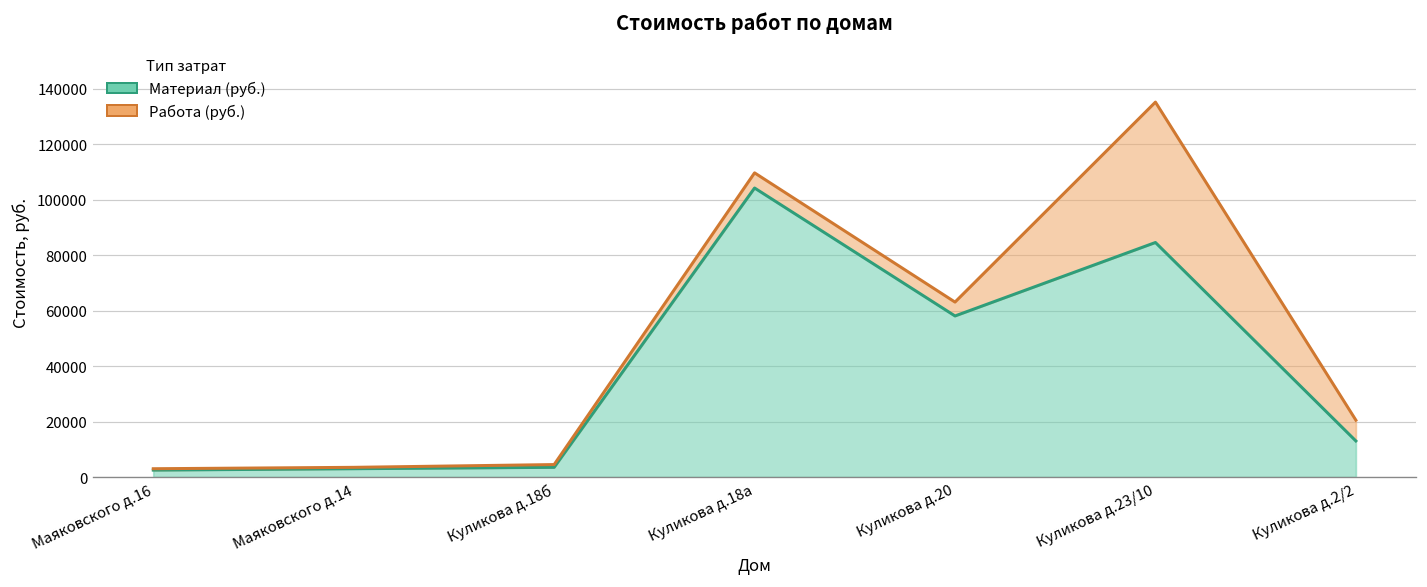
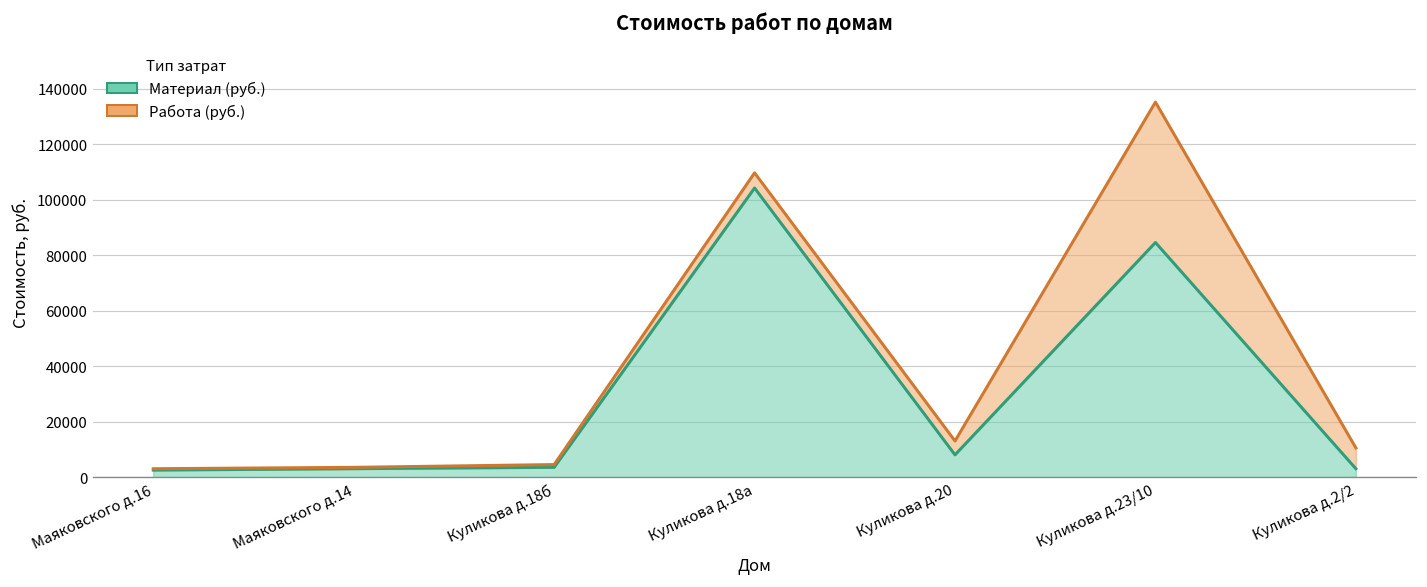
Материал (руб.), Куликова д.20: 58000 -> 8000
Материал (руб.), Куликова д.2/2: 13000 -> 3000
